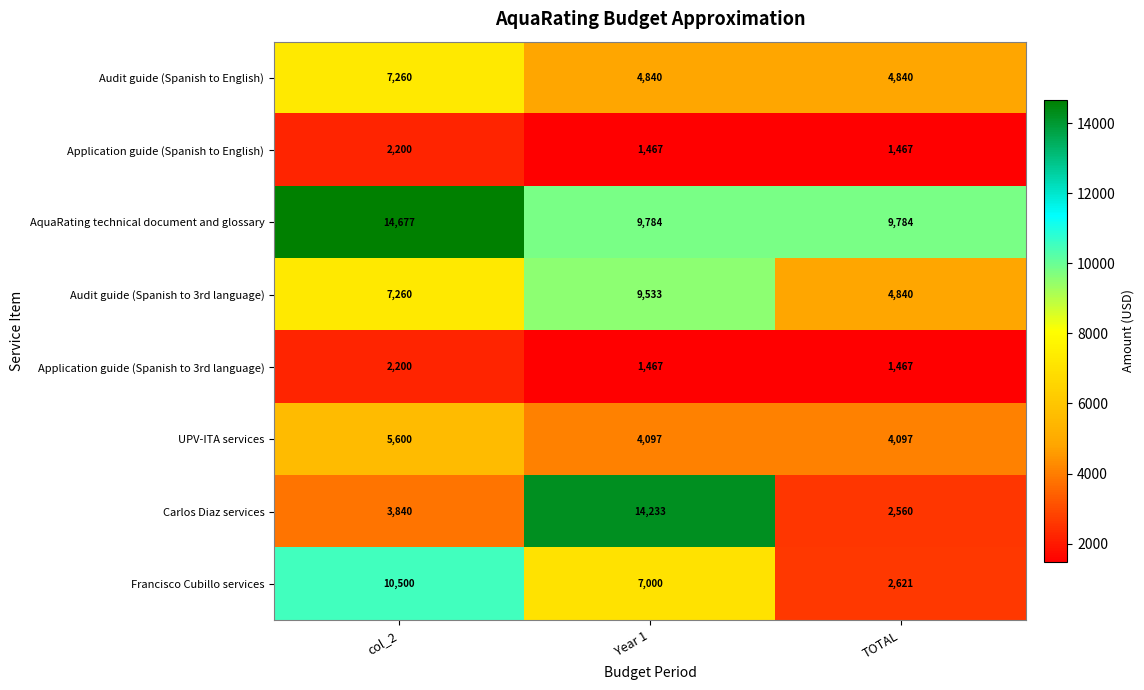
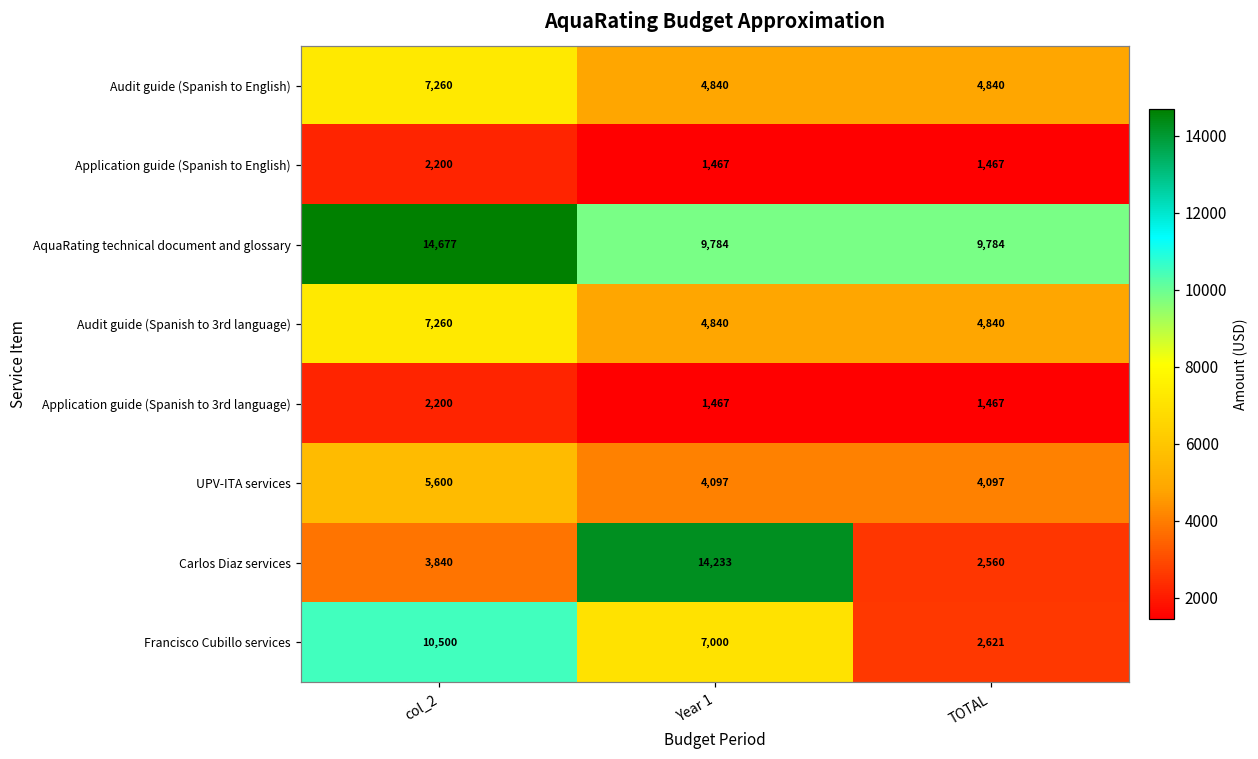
Audit guide (Spanish to 3rd language), Year 1: 9,533 -> 4,840
